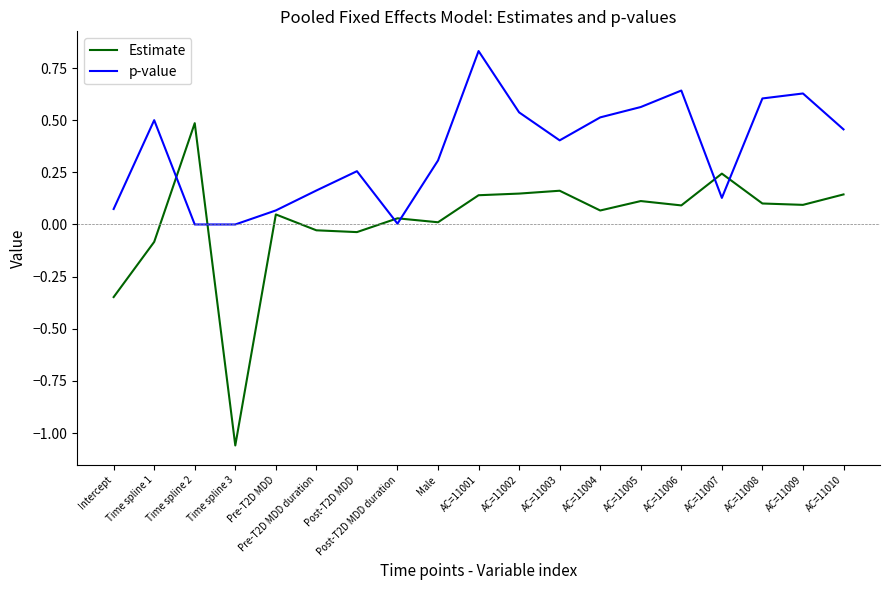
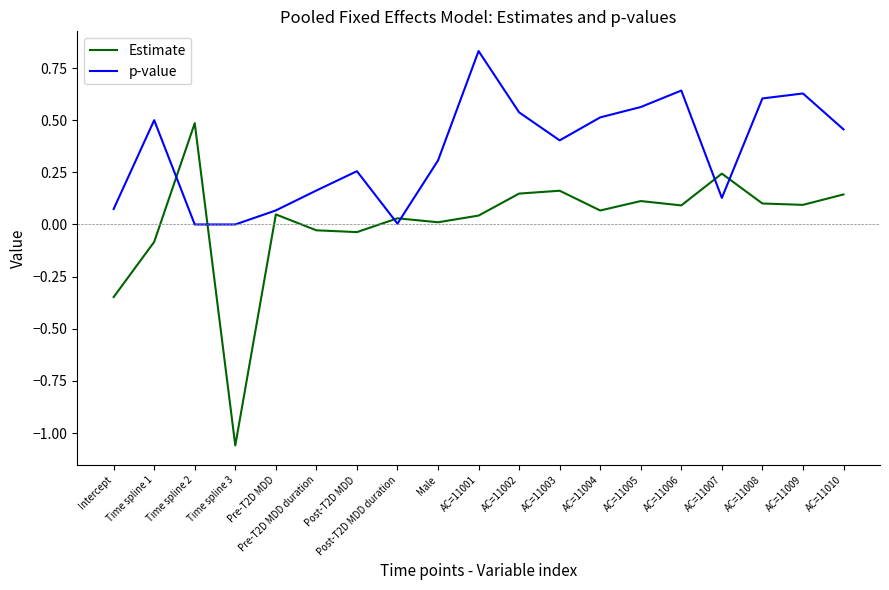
Estimate, AC=11001: 0.14 -> 0.04
